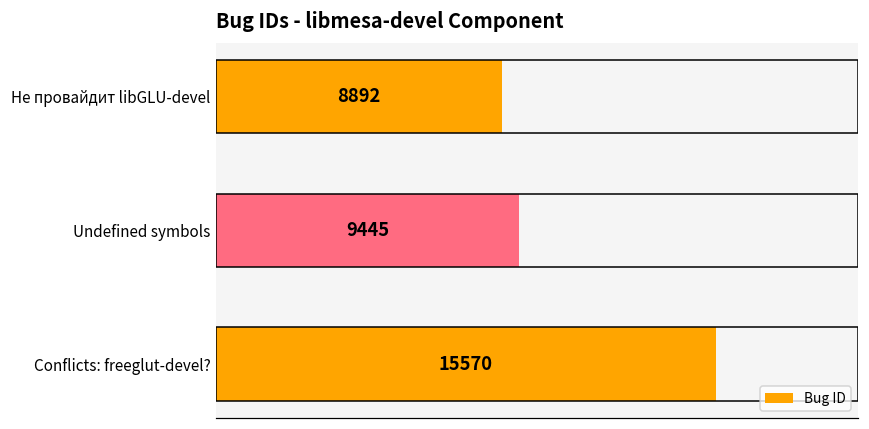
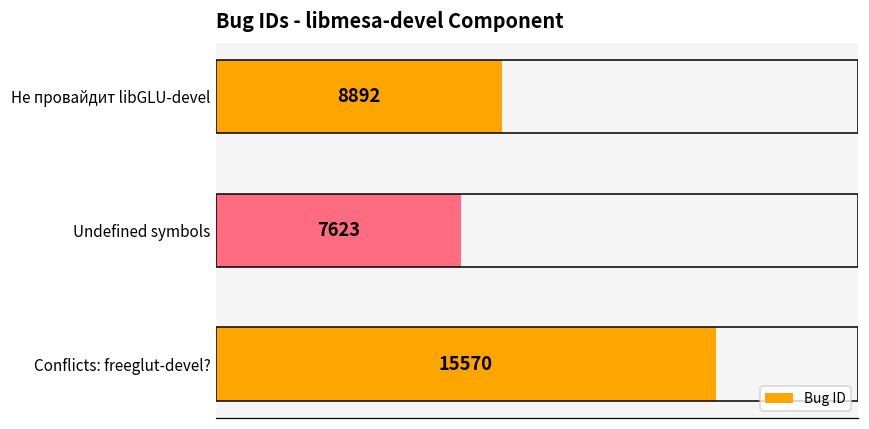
Undefined symbols: 9445 -> 7623
